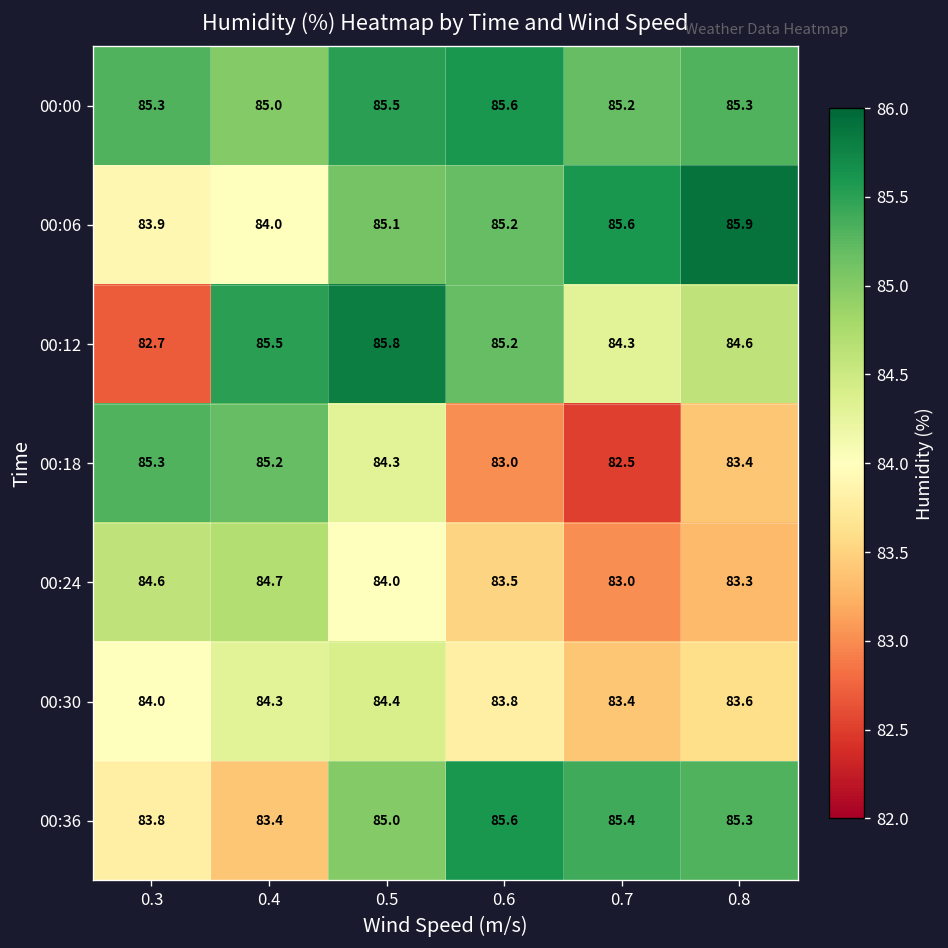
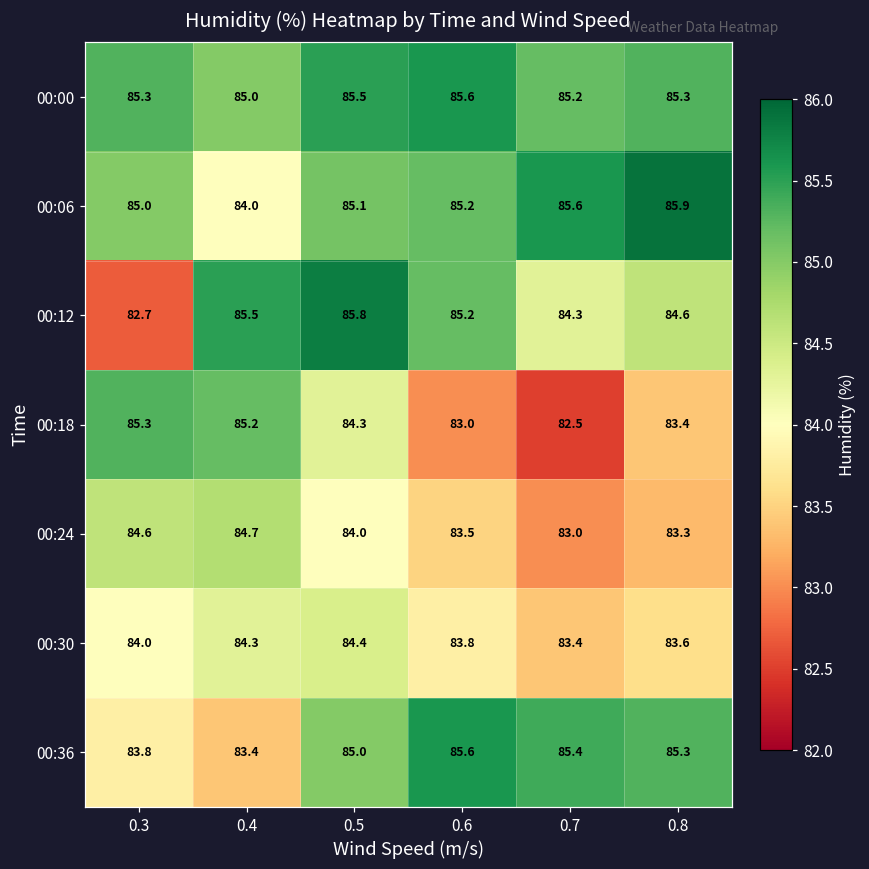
00:06, 0.3: 83.9 -> 85.0
